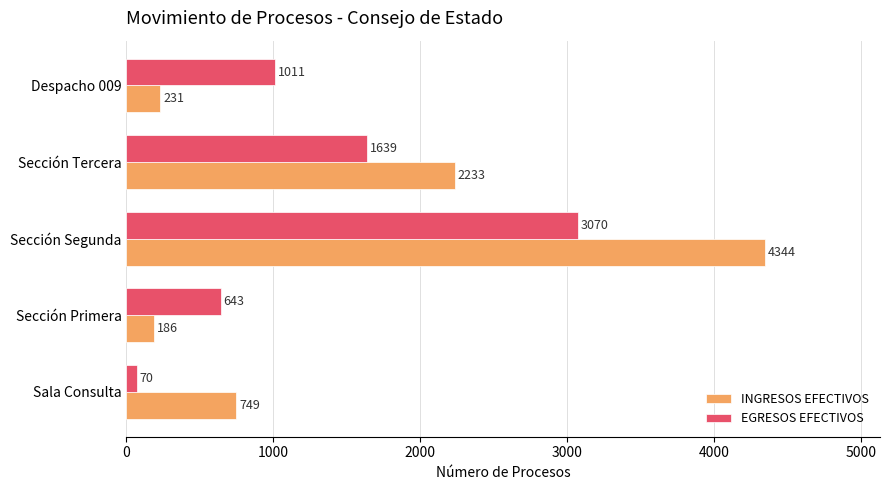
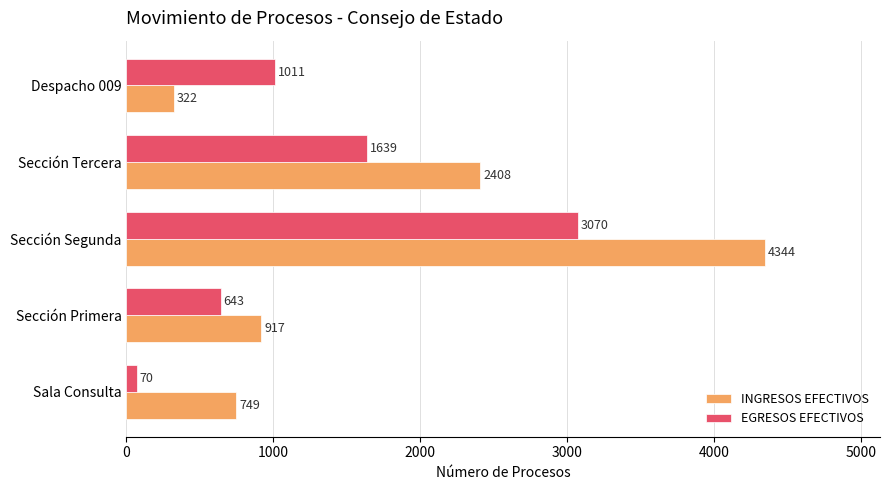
INGRESOS EFECTIVOS, Despacho 009: 231 -> 322
INGRESOS EFECTIVOS, Sección Tercera: 2233 -> 2408
INGRESOS EFECTIVOS, Sección Primera: 186 -> 917
